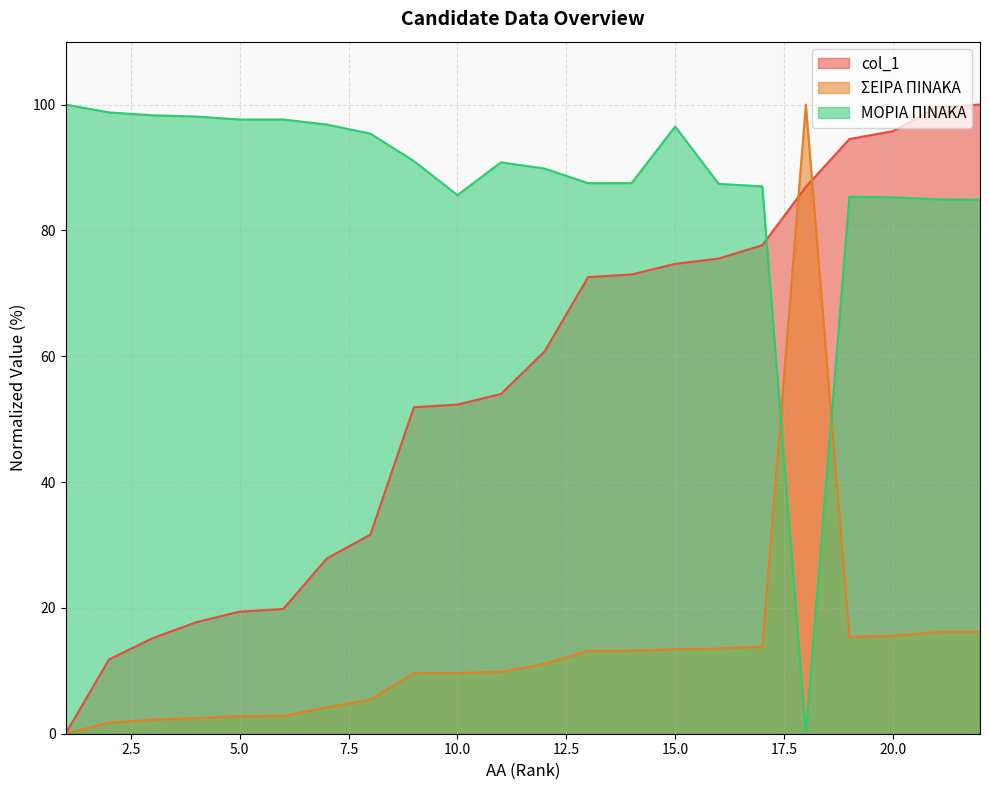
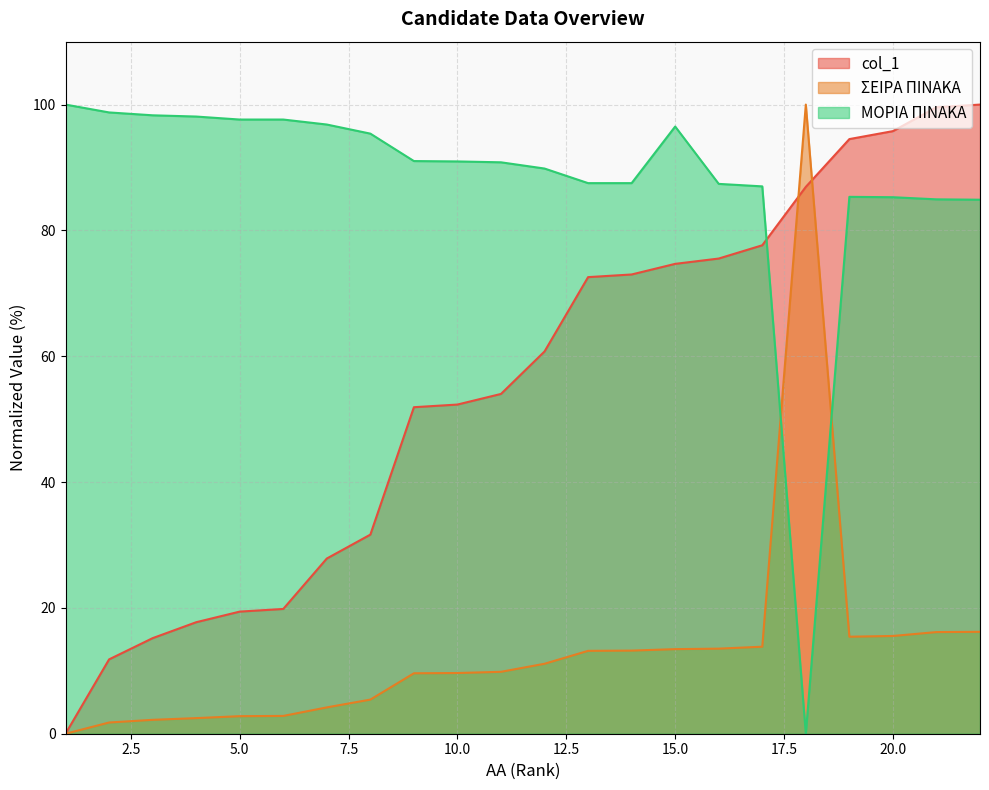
ΜΟΡΙΑ ΠΙΝΑΚΑ, 10.0: 86 -> 91
